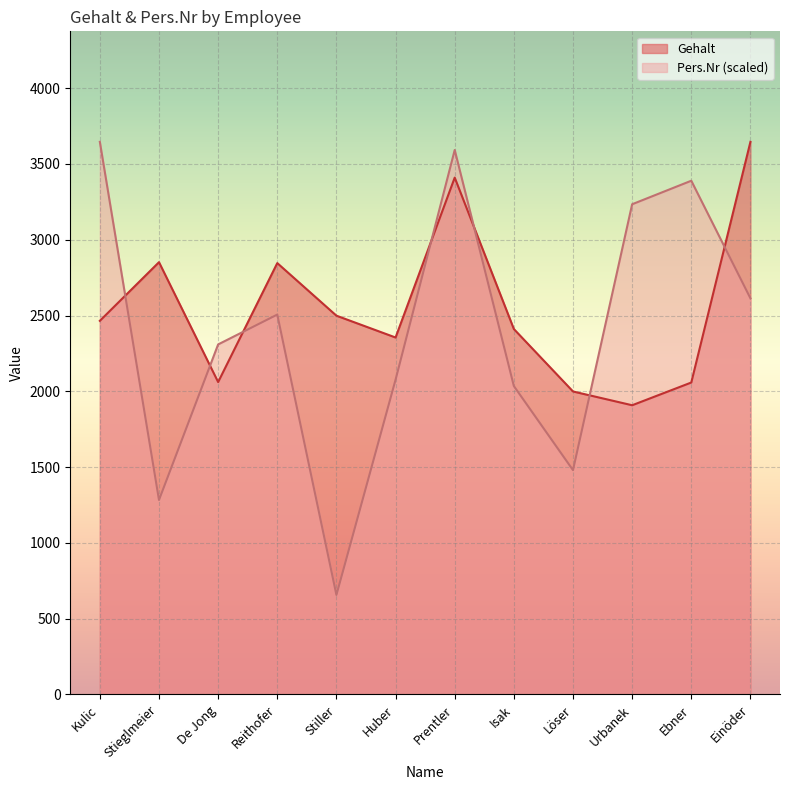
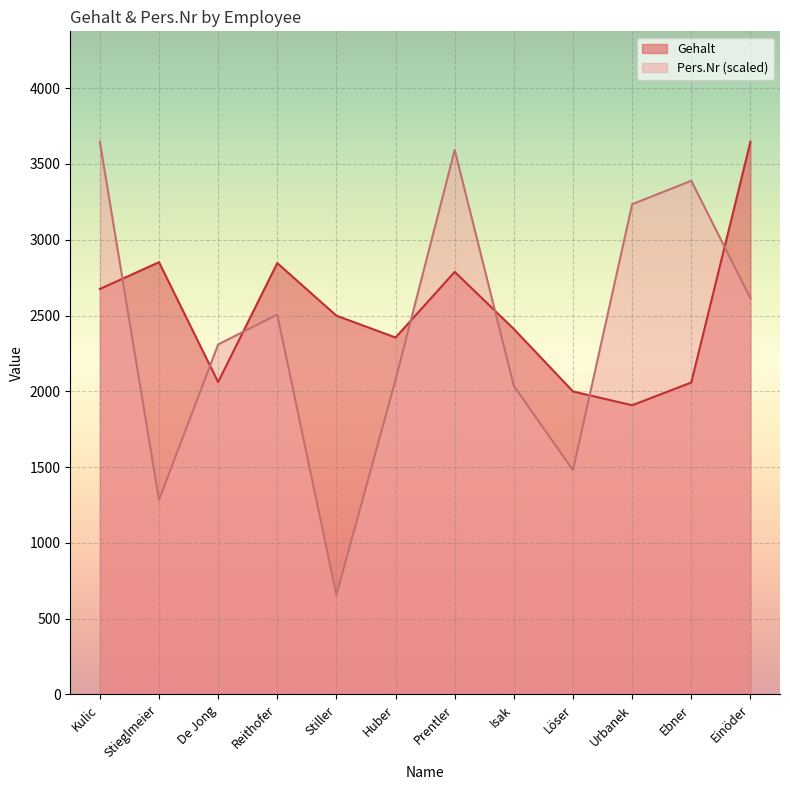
Gehalt, Kulic: 2470 -> 2680
Gehalt, Prentler: 3410 -> 2790
